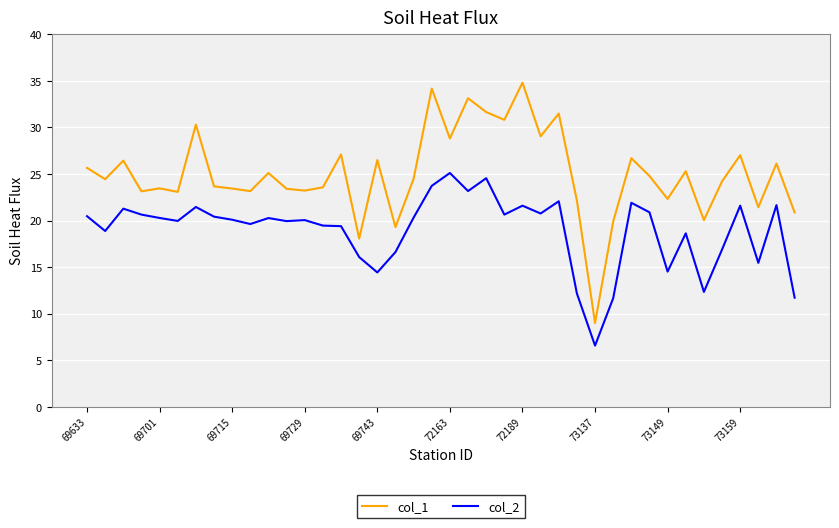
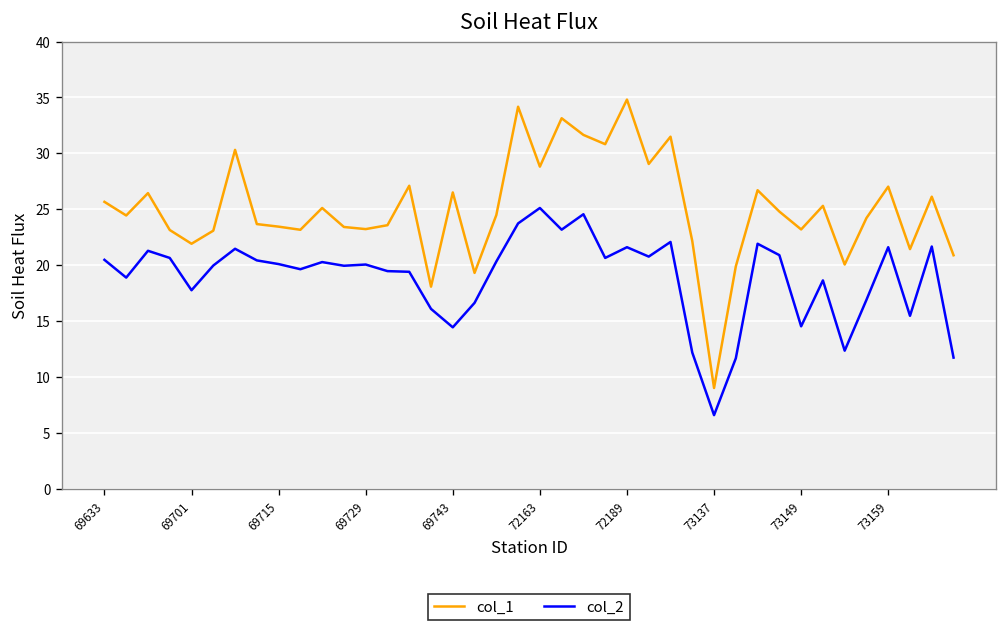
col_1, 69701: 23 -> 22
col_2, 69701: 20 -> 18
col_1, 73149: 22 -> 23
